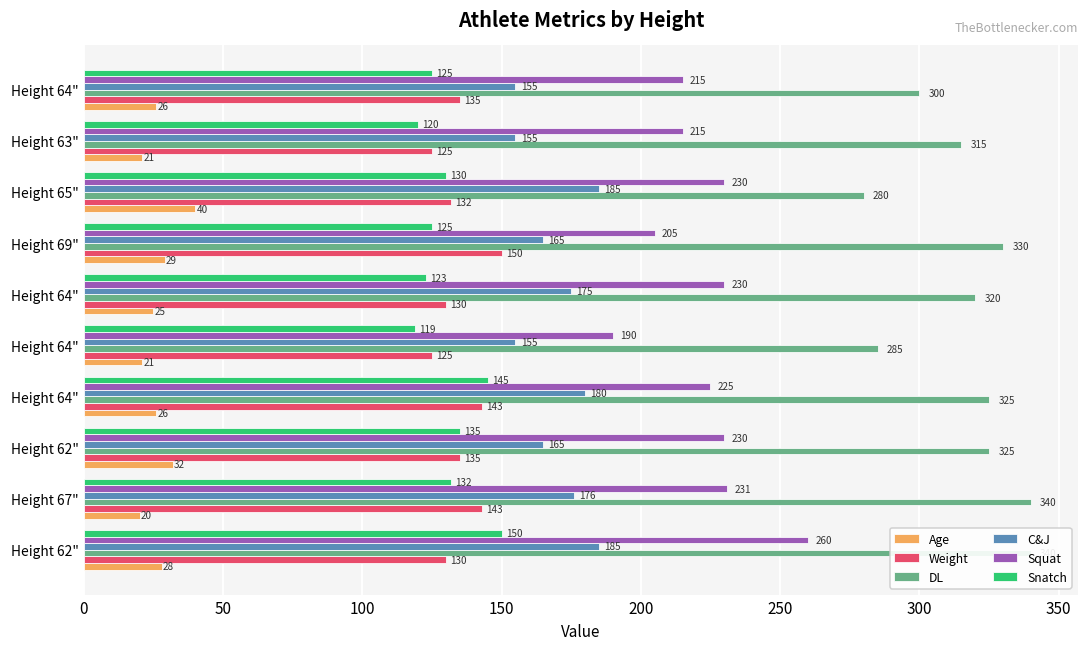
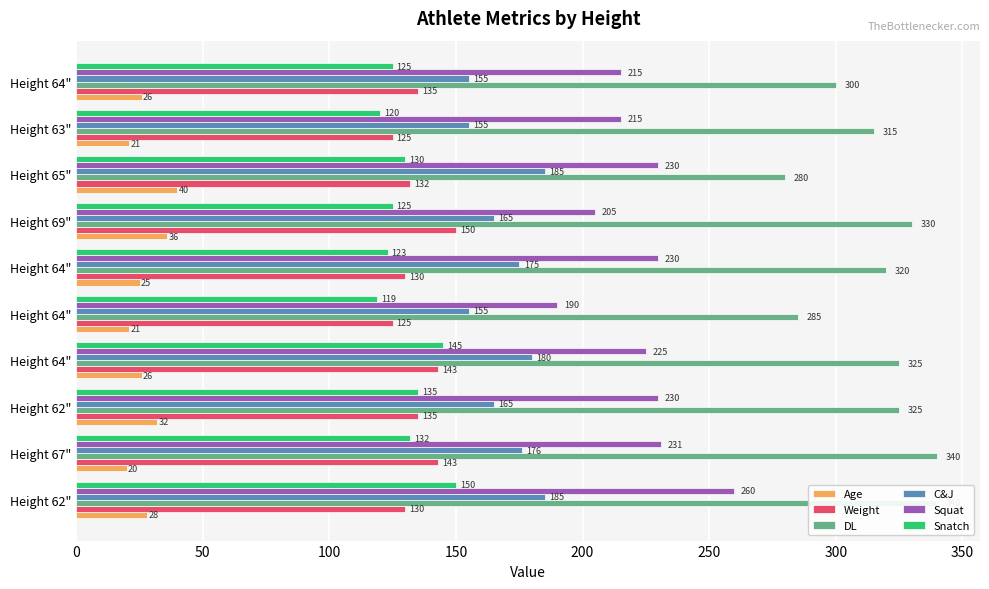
Age, Height 69": 29 -> 36
